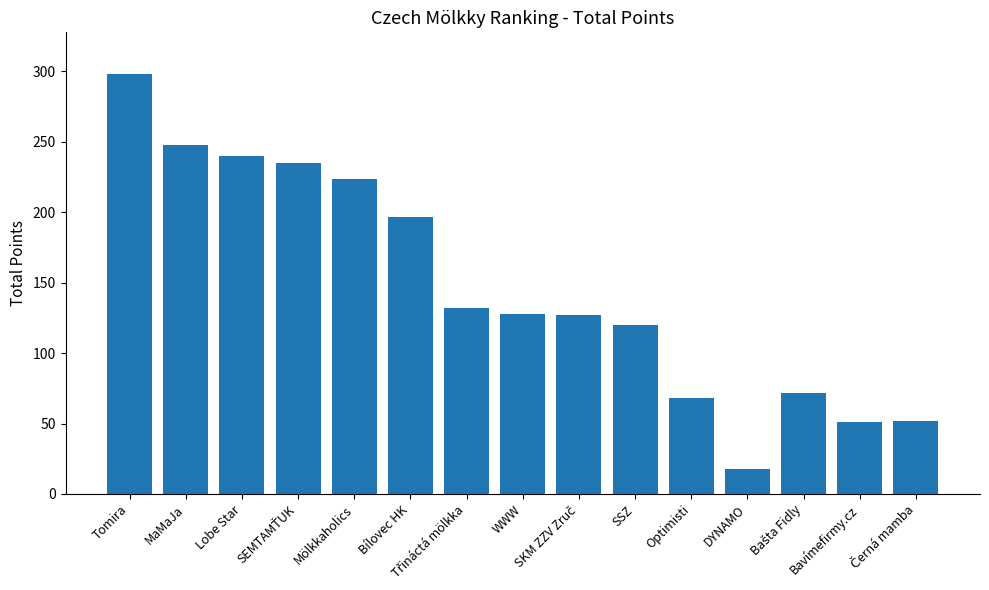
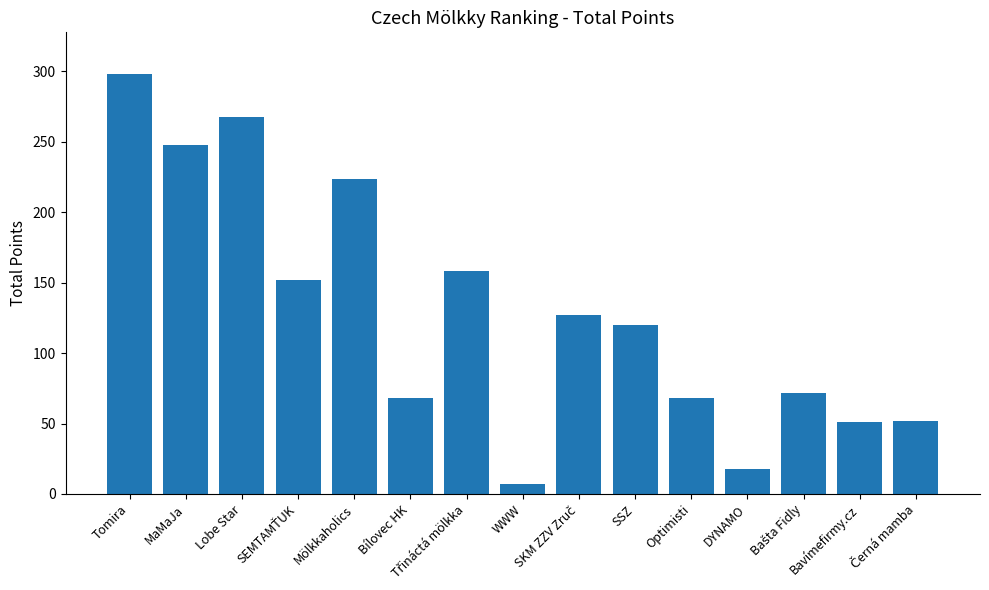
Lobe Star: 240 -> 268
SEMTAMŤUK: 235 -> 152
Bílovec HK: 197 -> 68
Třináctá mölkka: 132 -> 158
WWW: 128 -> 7
